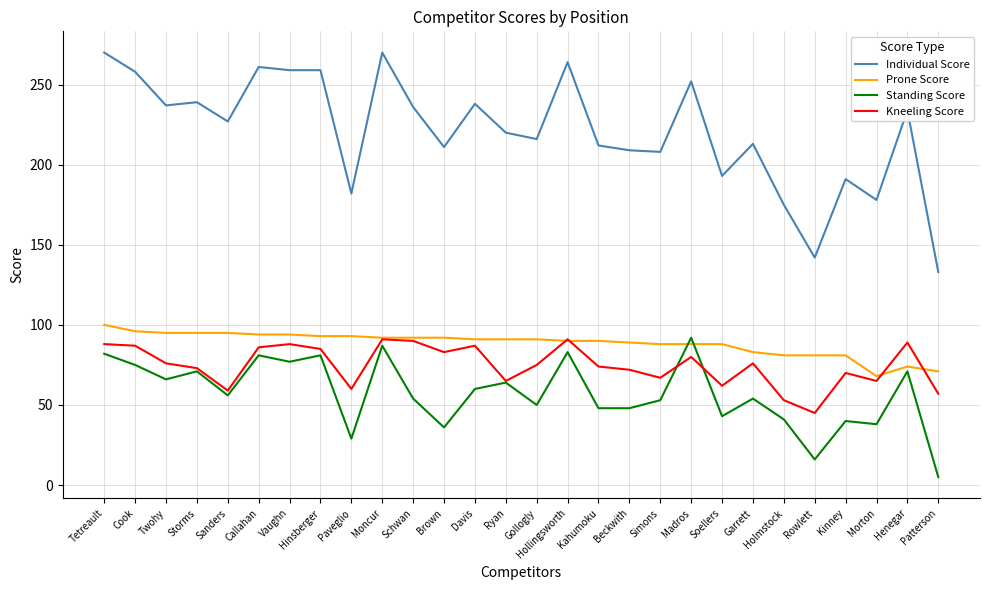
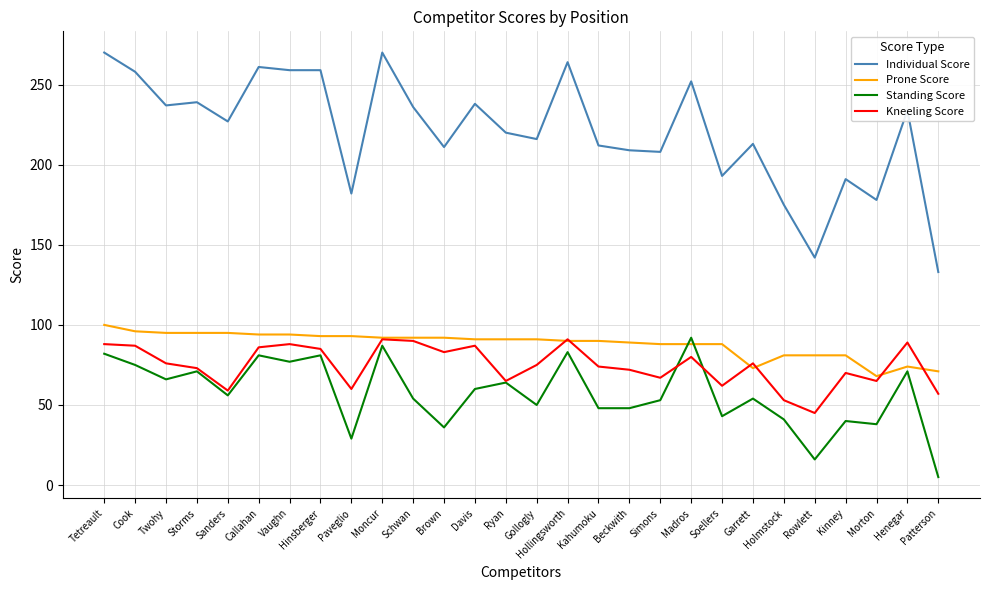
Prone Score, Garrett: 83 -> 73
